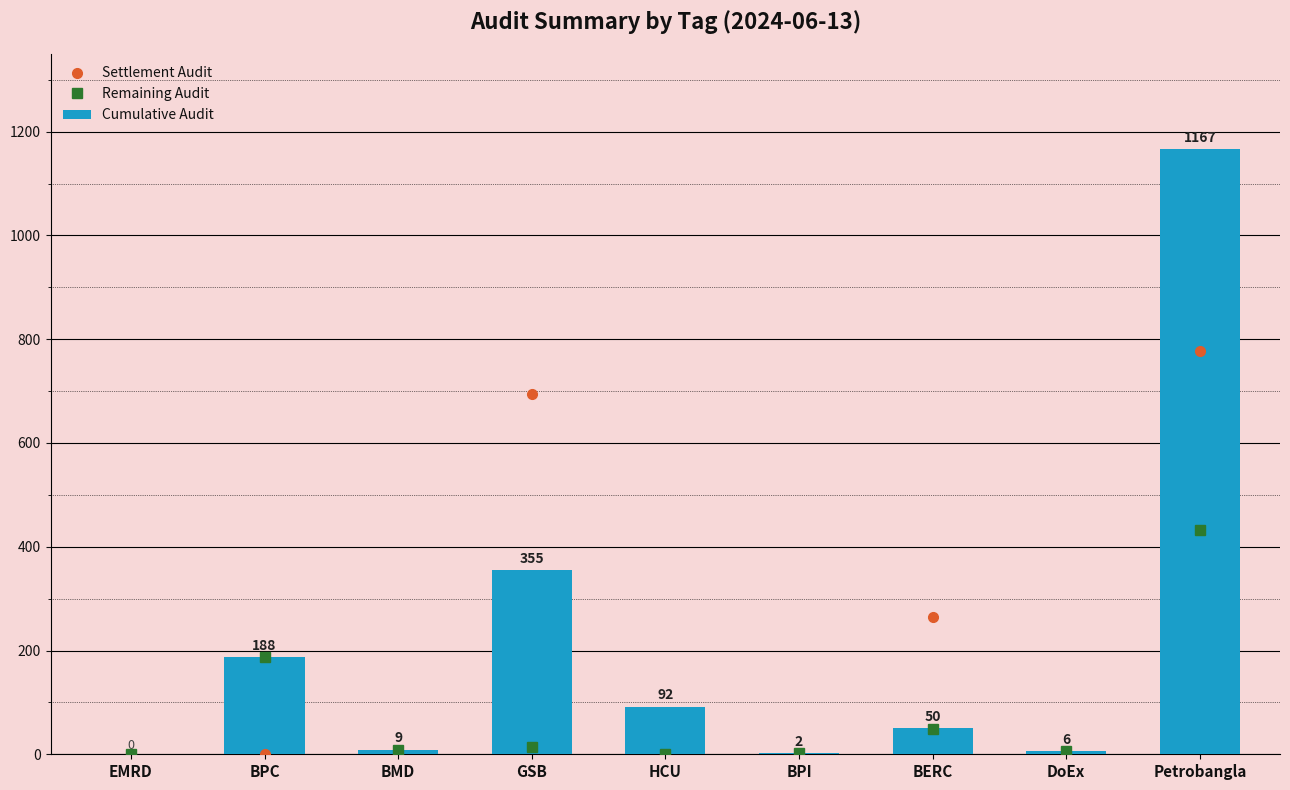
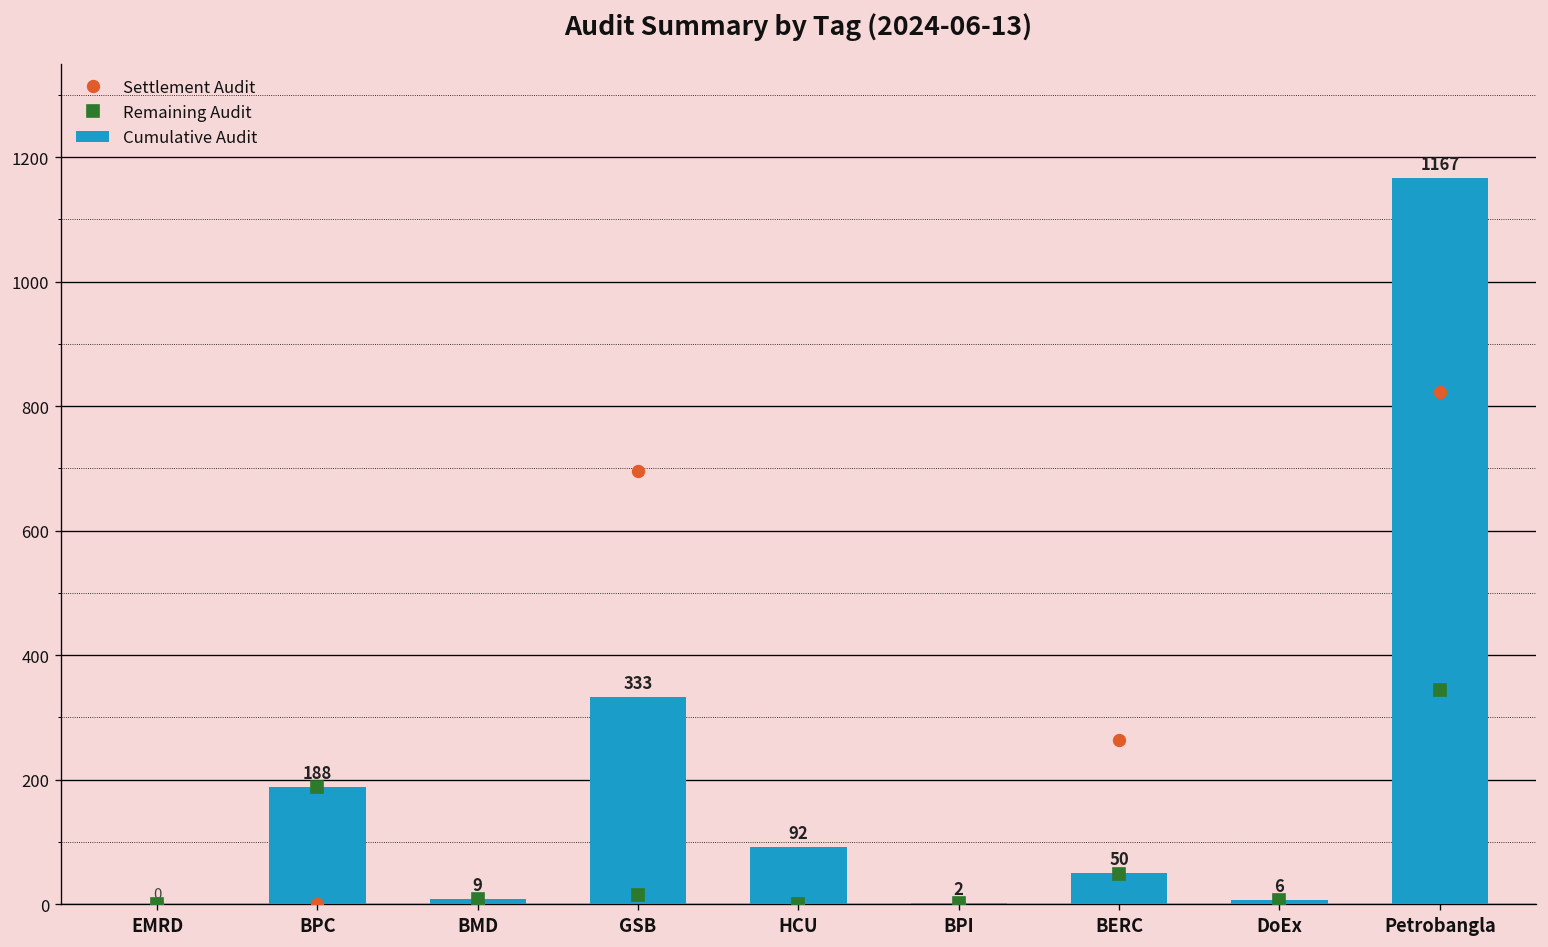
Cumulative Audit, GSB: 355 -> 333
Settlement Audit, Petrobangla: 780 -> 820
Remaining Audit, Petrobangla: 430 -> 340
